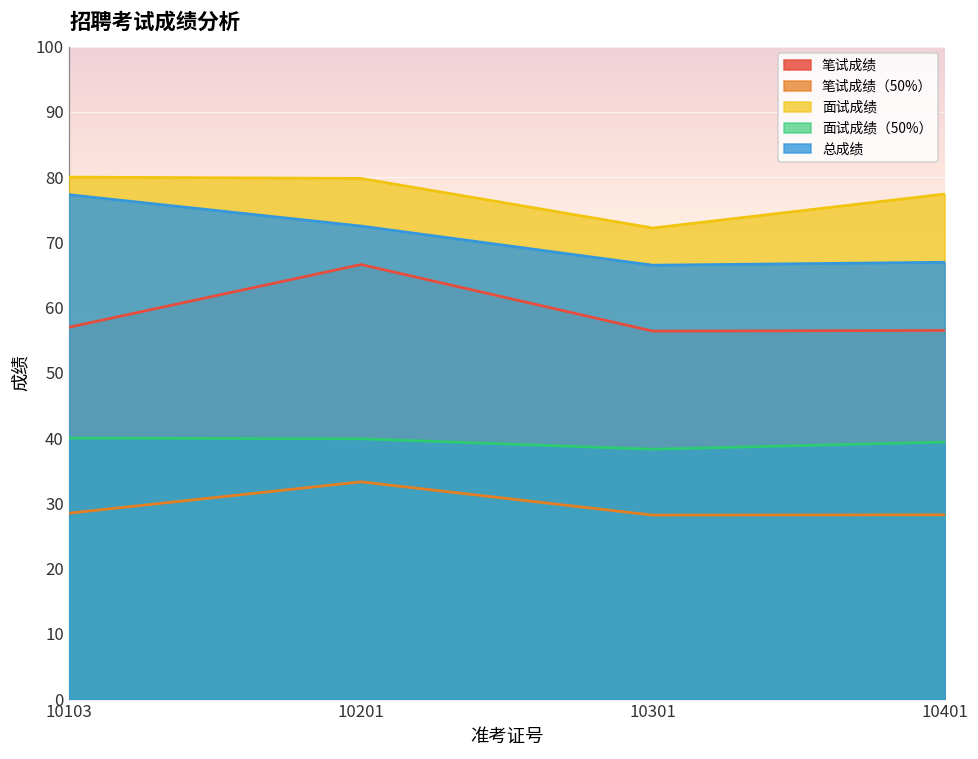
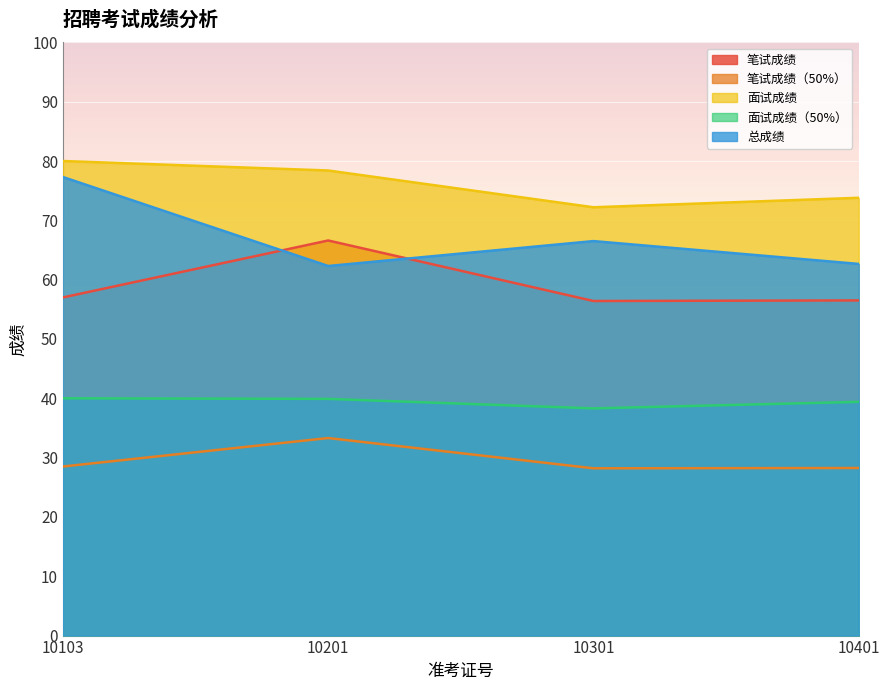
面试成绩, 10201: 80 -> 78
总成绩, 10201: 73 -> 62
面试成绩, 10401: 77 -> 74
总成绩, 10401: 67 -> 63
